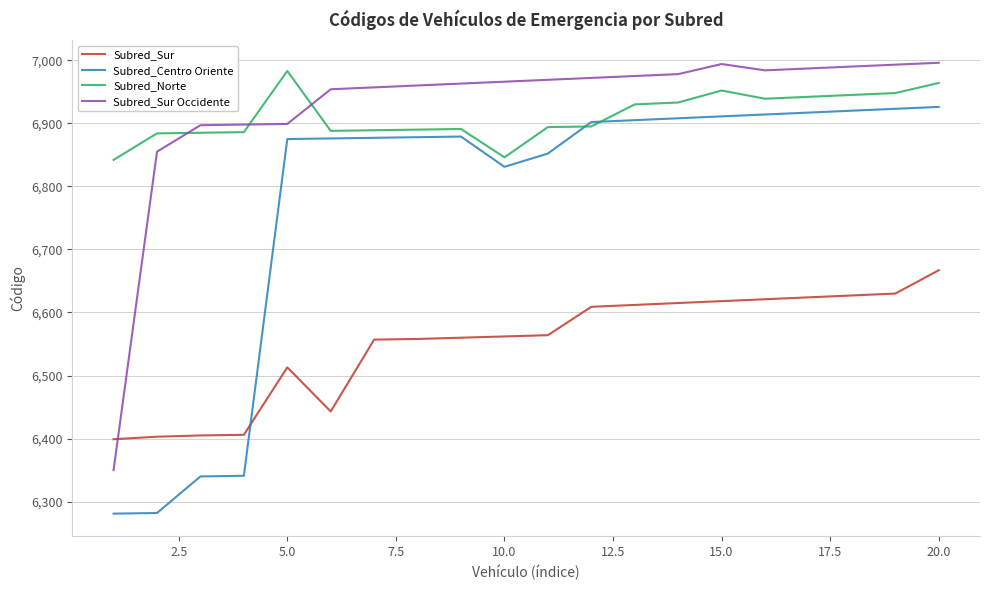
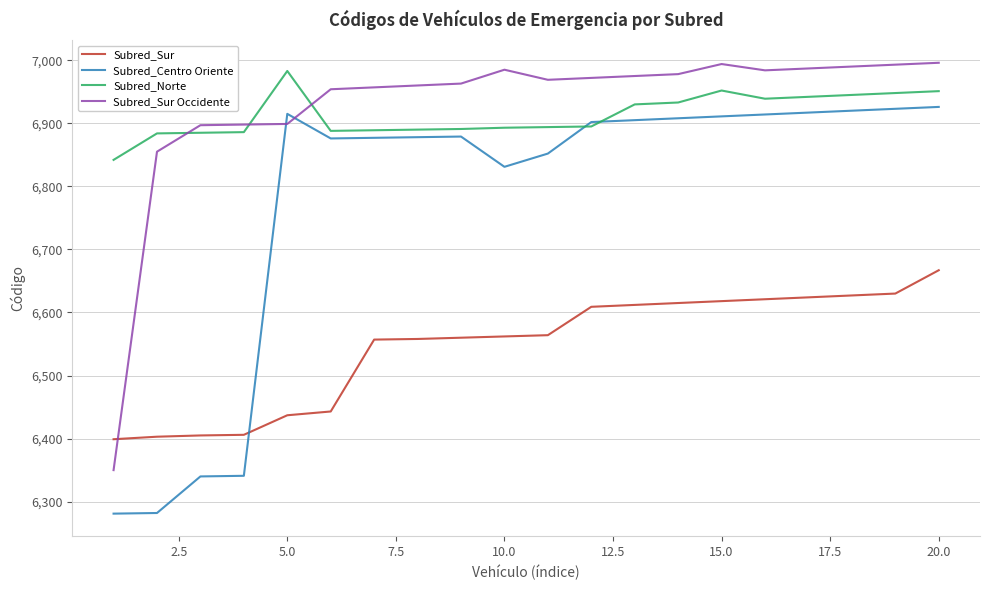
Subred_Sur, 5.0: 6,510 -> 6,440
Subred_Centro Oriente, 5.0: 6,880 -> 6,920
Subred_Norte, 10.0: 6,850 -> 6,890
Subred_Sur Occidente, 10.0: 6,970 -> 6,990
Subred_Norte, 20.0: 6,960 -> 6,950
